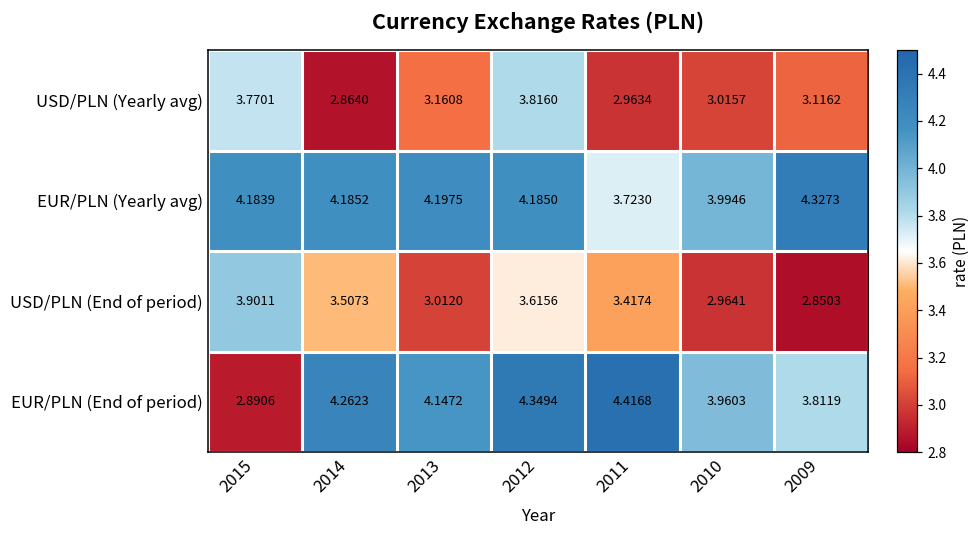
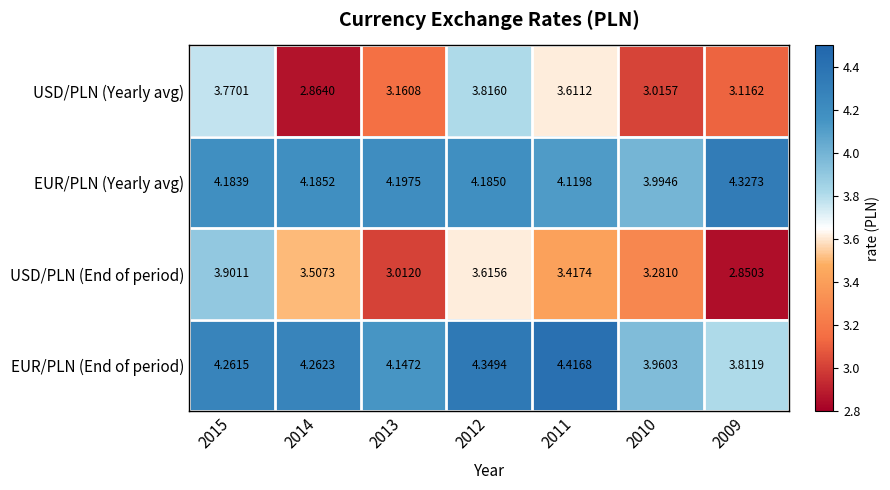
USD/PLN (Yearly avg), 2011: 2.9634 -> 3.6112
EUR/PLN (Yearly avg), 2011: 3.7230 -> 4.1198
USD/PLN (End of period), 2010: 2.9641 -> 3.2810
EUR/PLN (End of period), 2015: 2.8906 -> 4.2615
